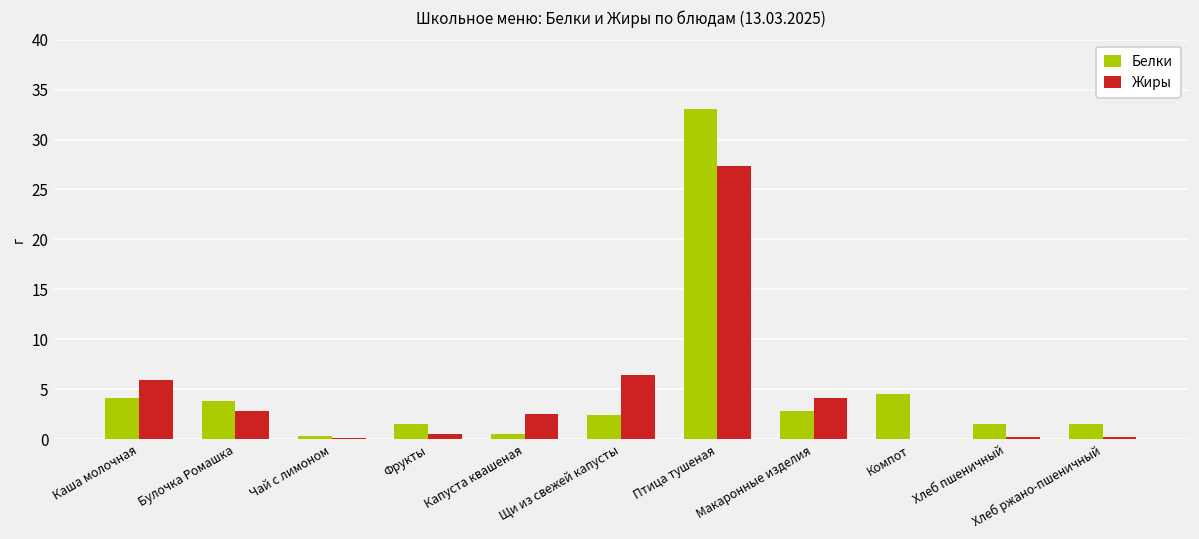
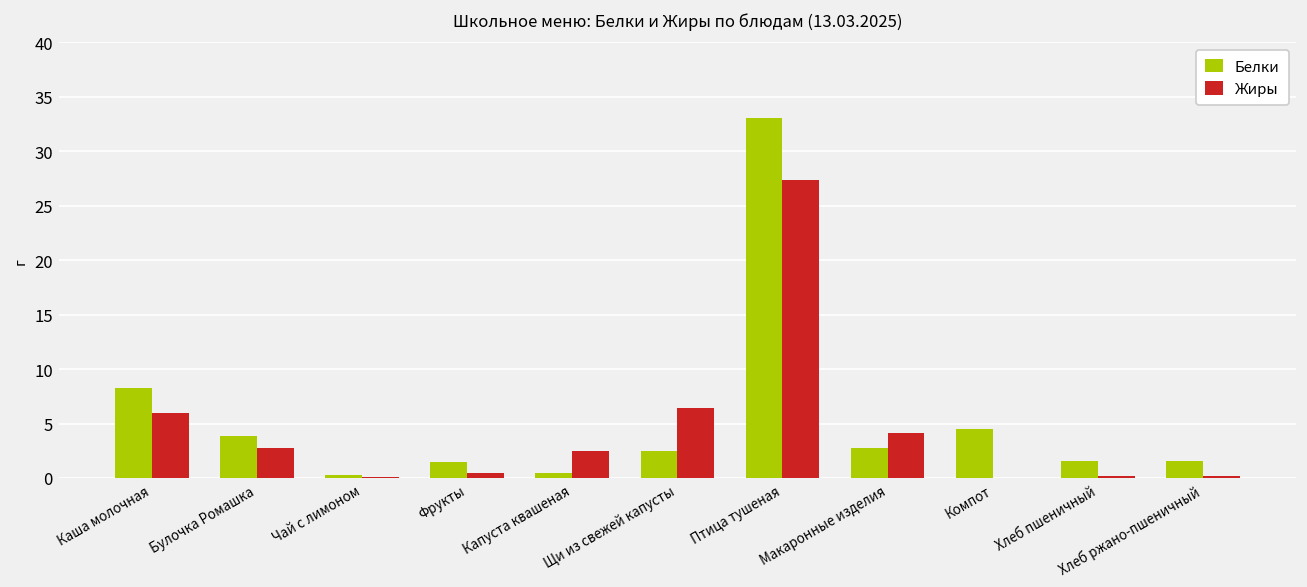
Белки, Каша молочная: 4 -> 8
